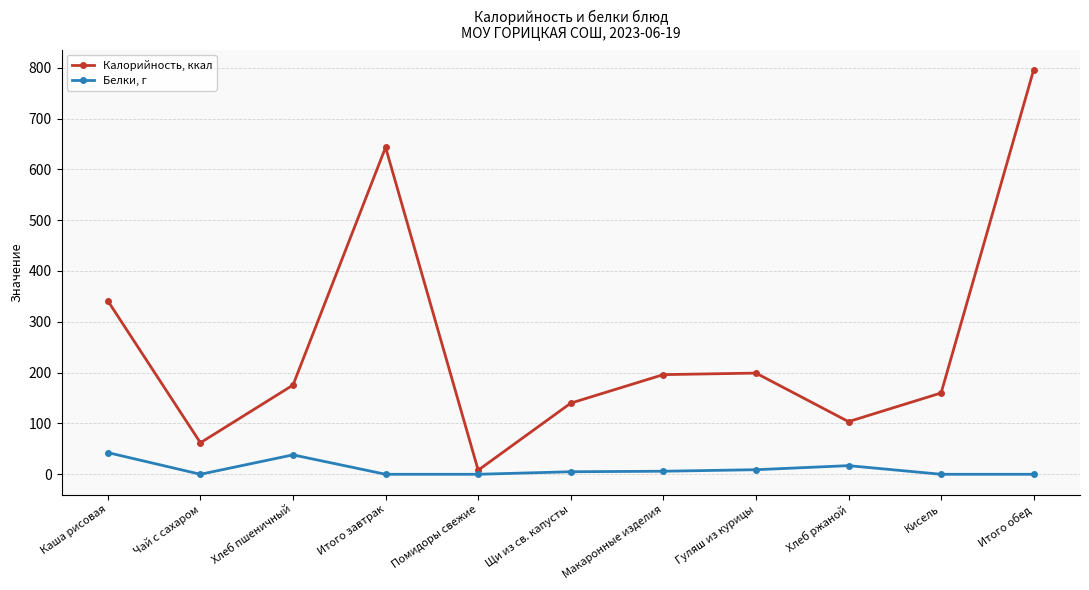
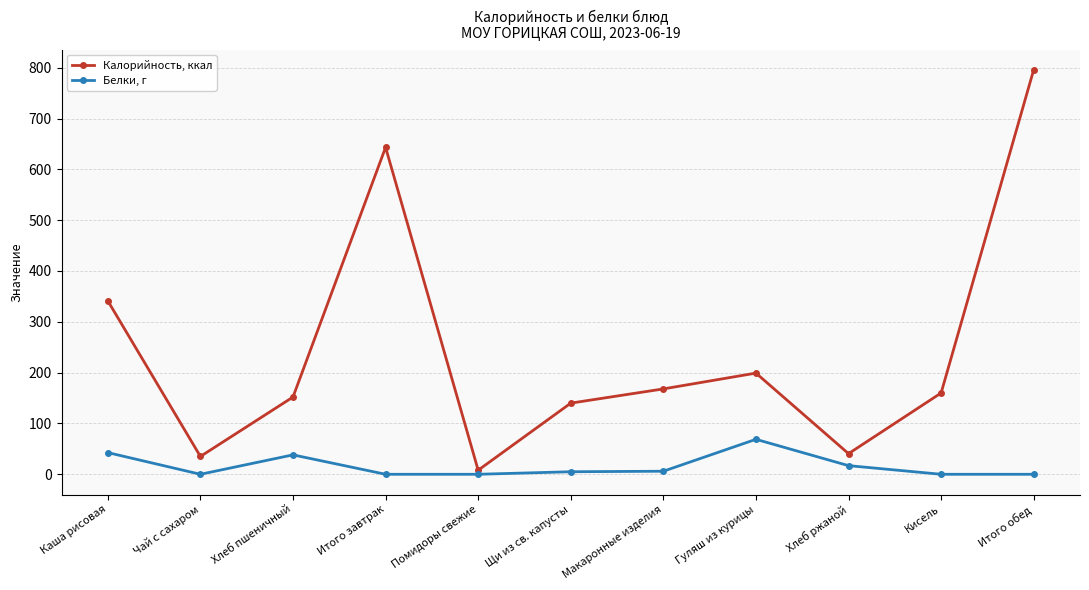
Калорийность, ккал, Чай с сахаром: 60 -> 40
Калорийность, ккал, Хлеб пшеничный: 180 -> 150
Калорийность, ккал, Макаронные изделия: 200 -> 170
Белки, г, Гуляш из курицы: 10 -> 70
Калорийность, ккал, Хлеб ржаной: 100 -> 40
